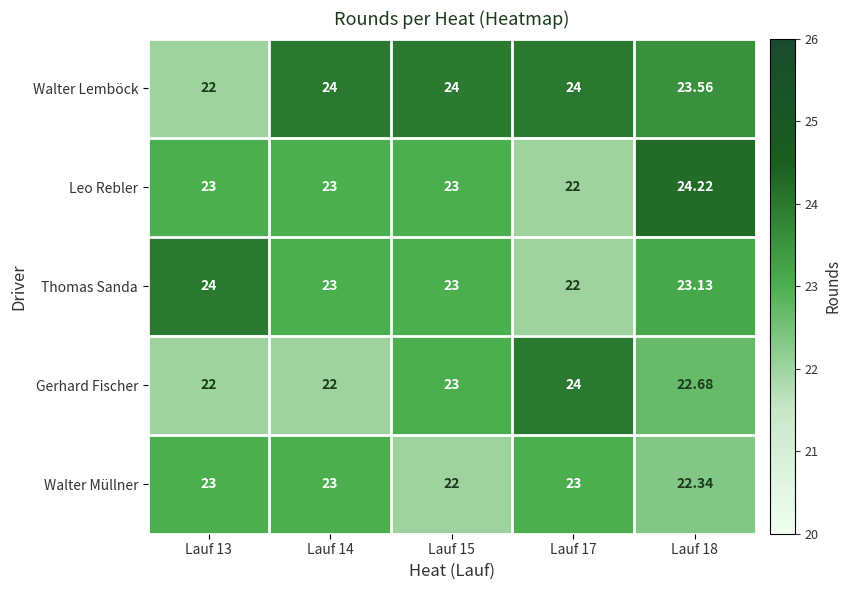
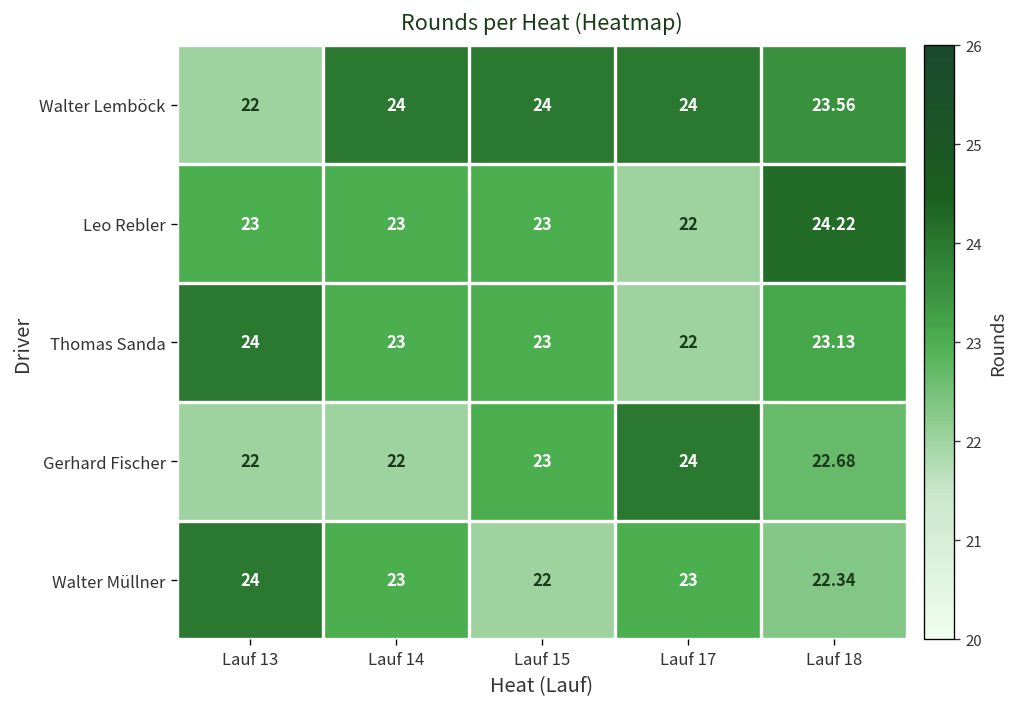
Walter Müllner, Lauf 13: 23 -> 24
